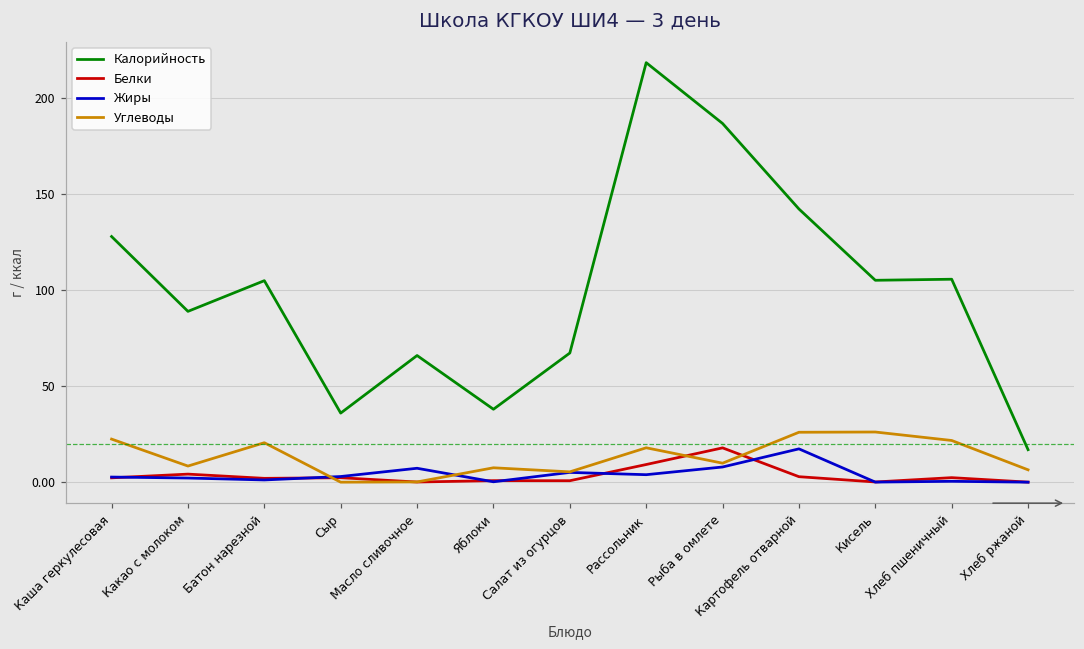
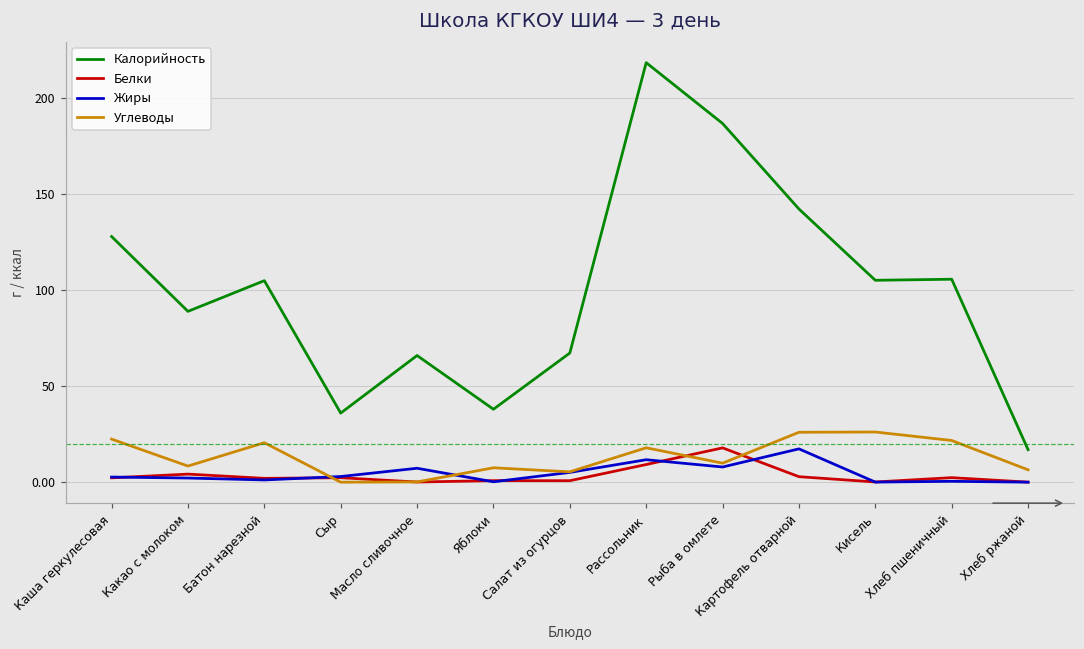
Жиры, Рассольник: 4 -> 12
